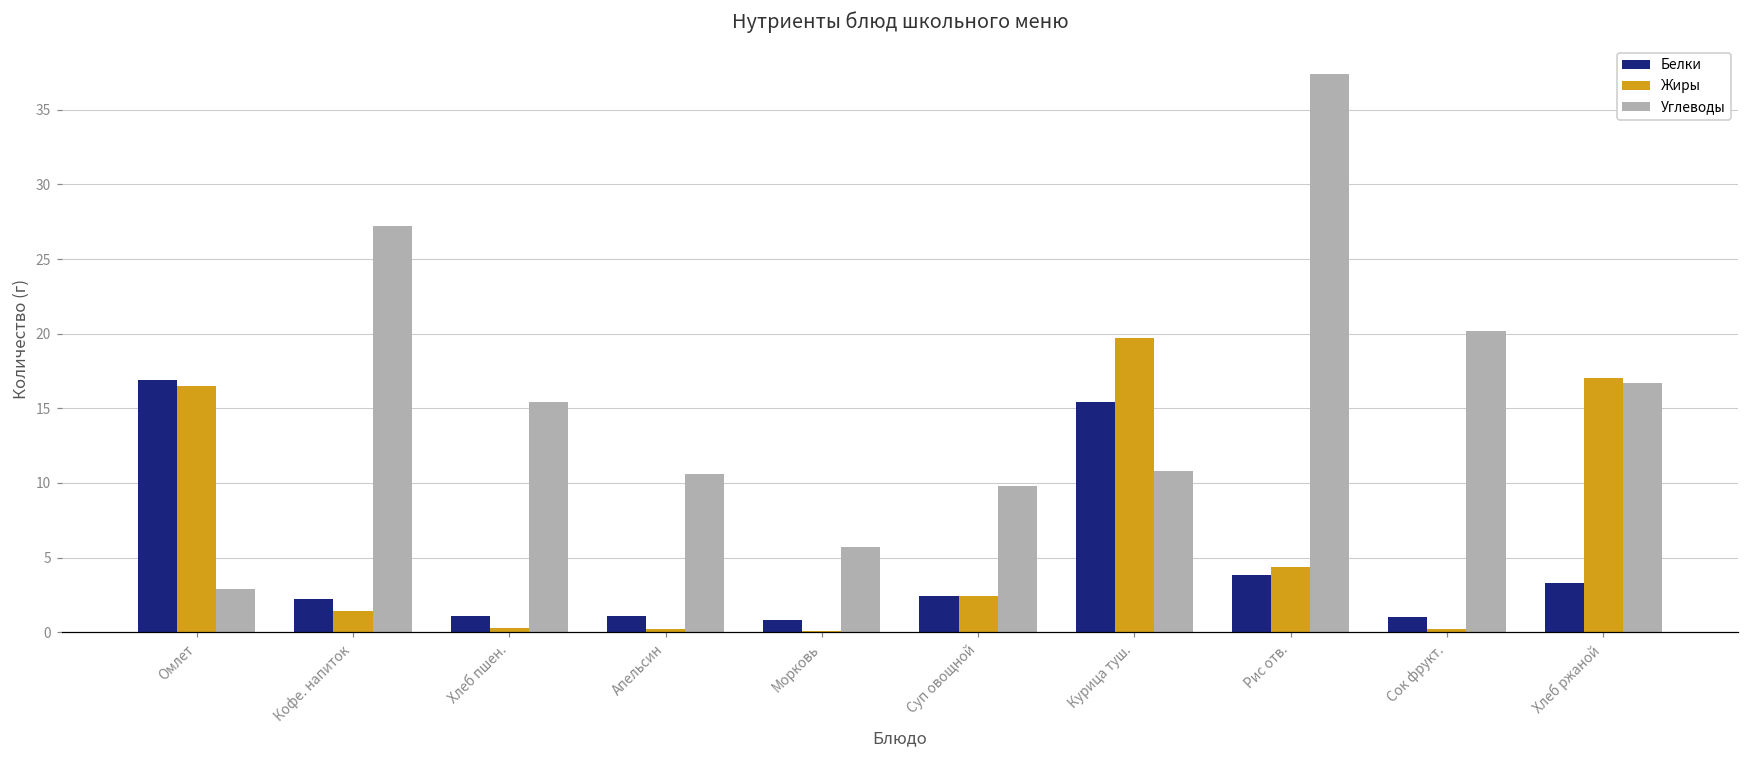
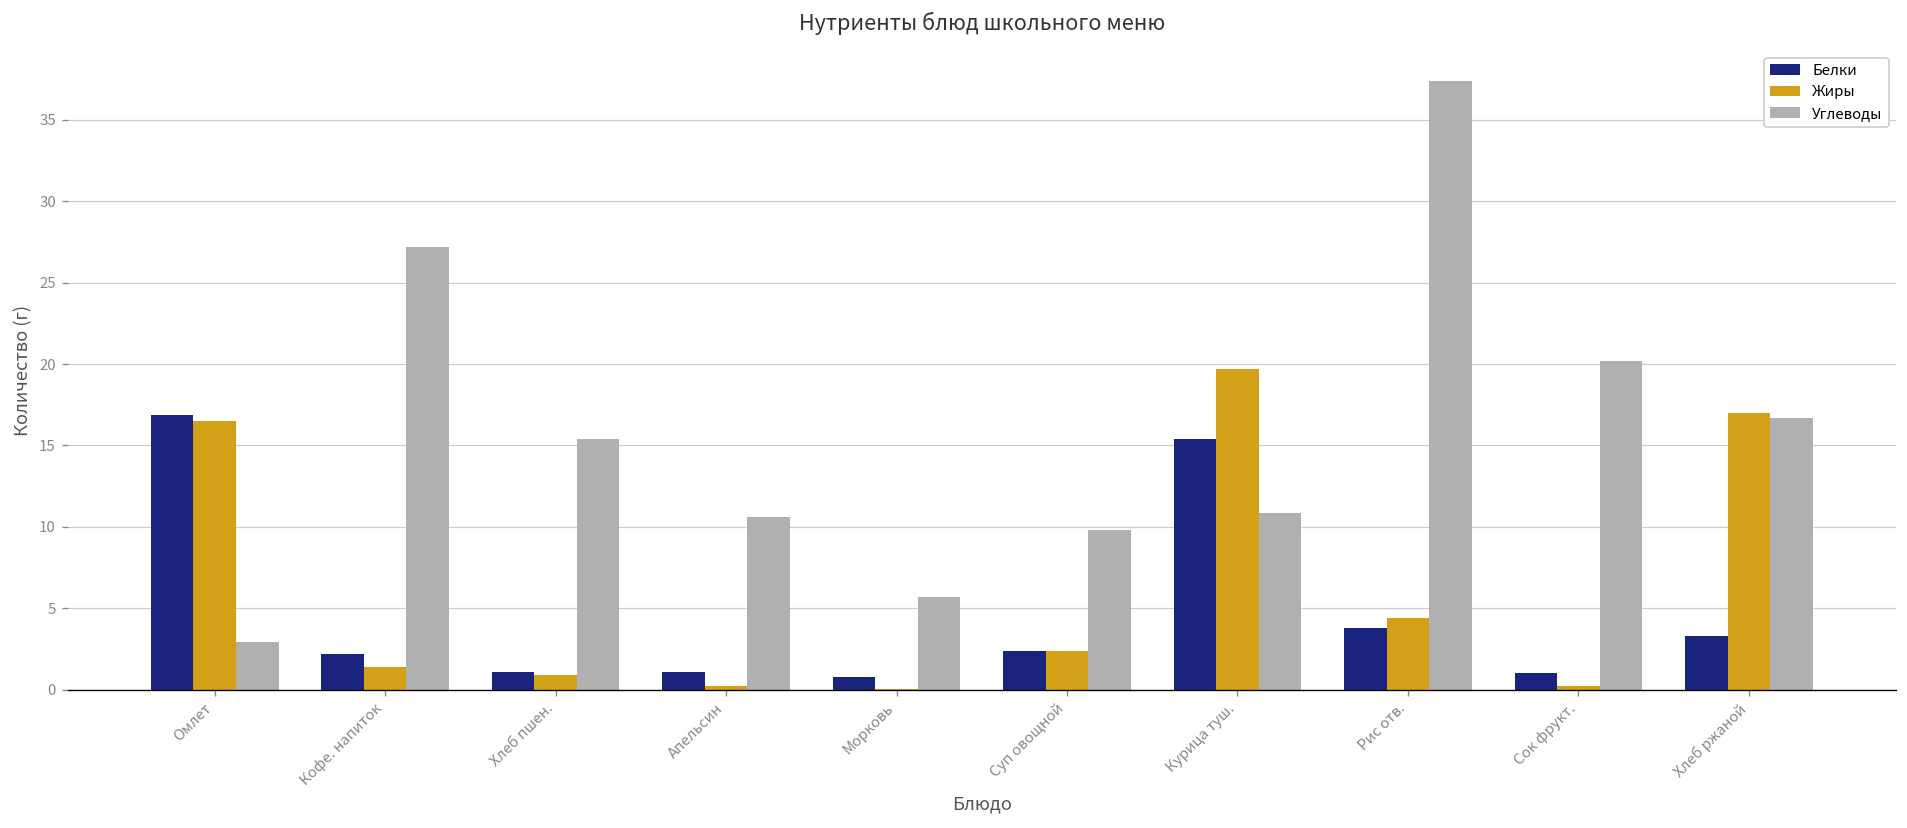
Жиры, Хлеб пшен.: 0.3 -> 0.9
